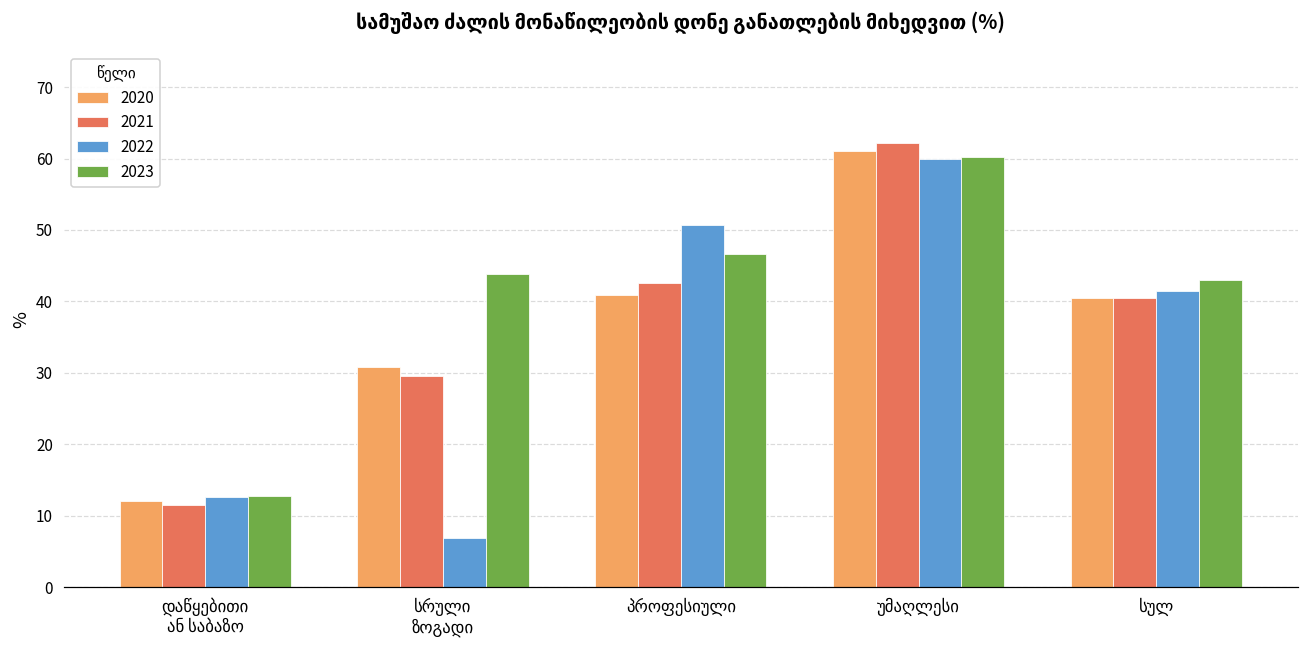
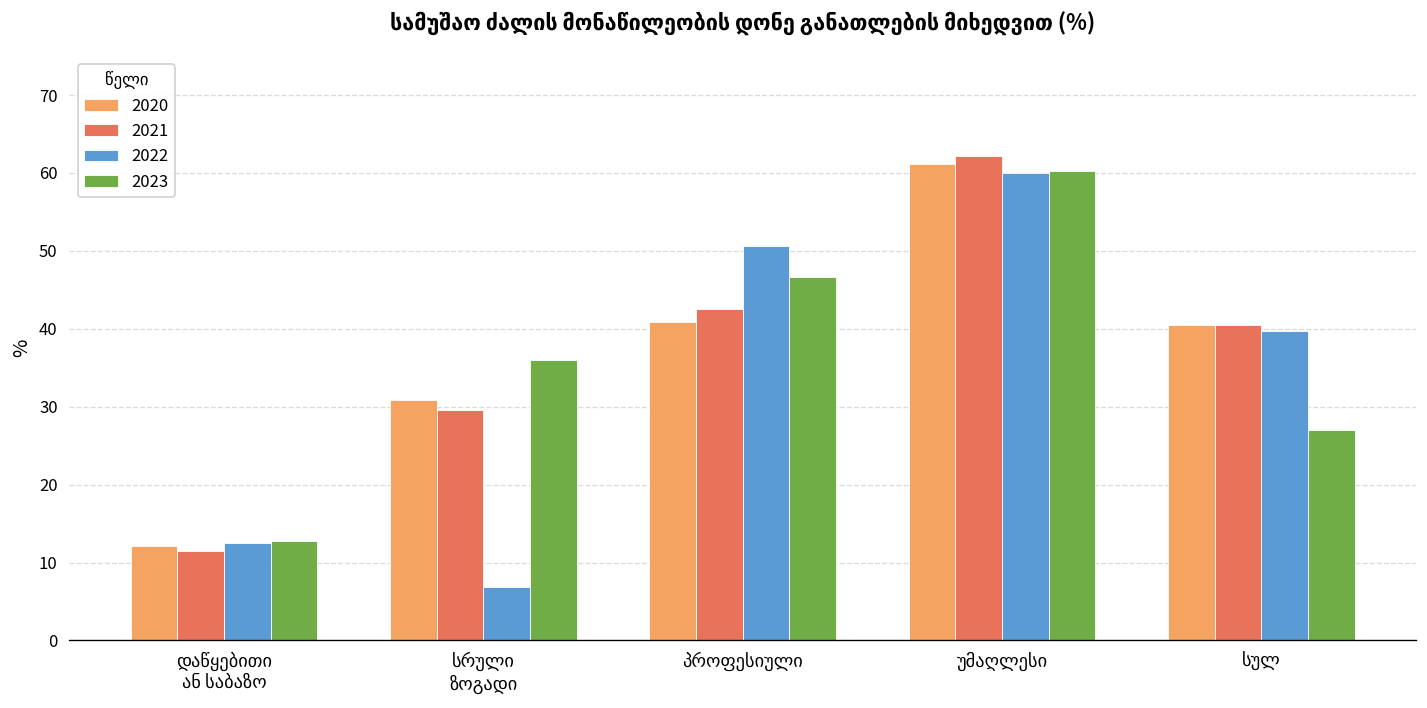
2023, სრული ზოგადი: 44 -> 36
2022, სულ: 41 -> 40
2023, სულ: 43 -> 27
